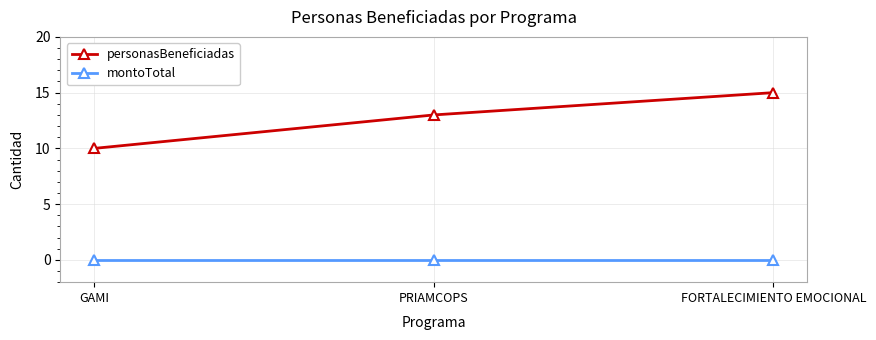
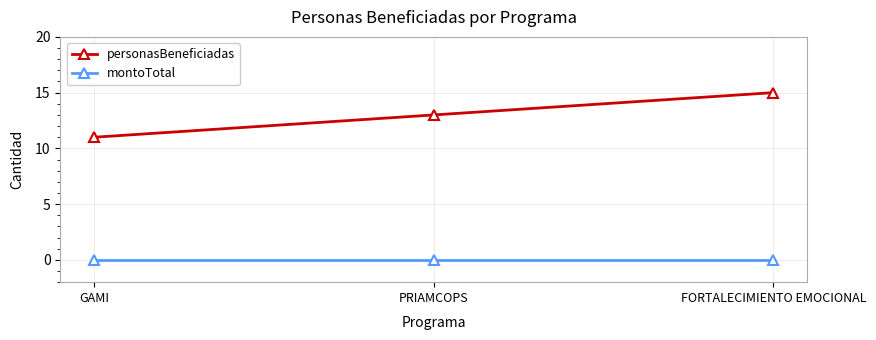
personasBeneficiadas, GAMI: 10 -> 11
